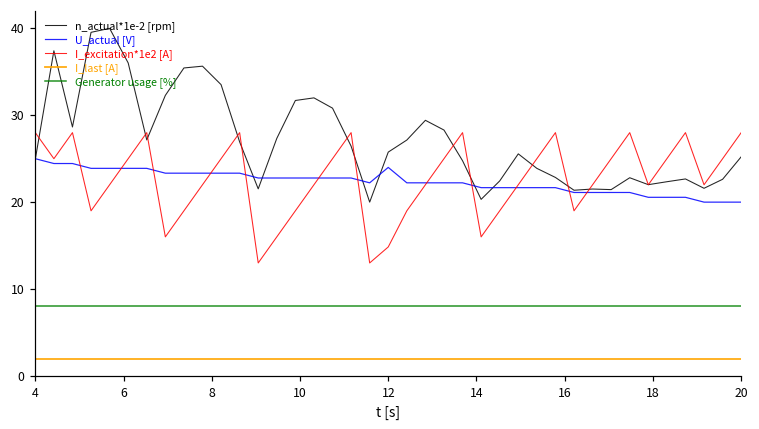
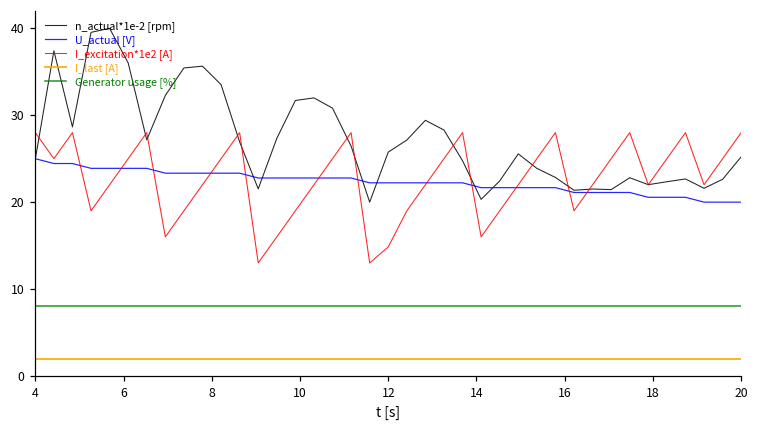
U_actual [V], 12: 24 -> 22
